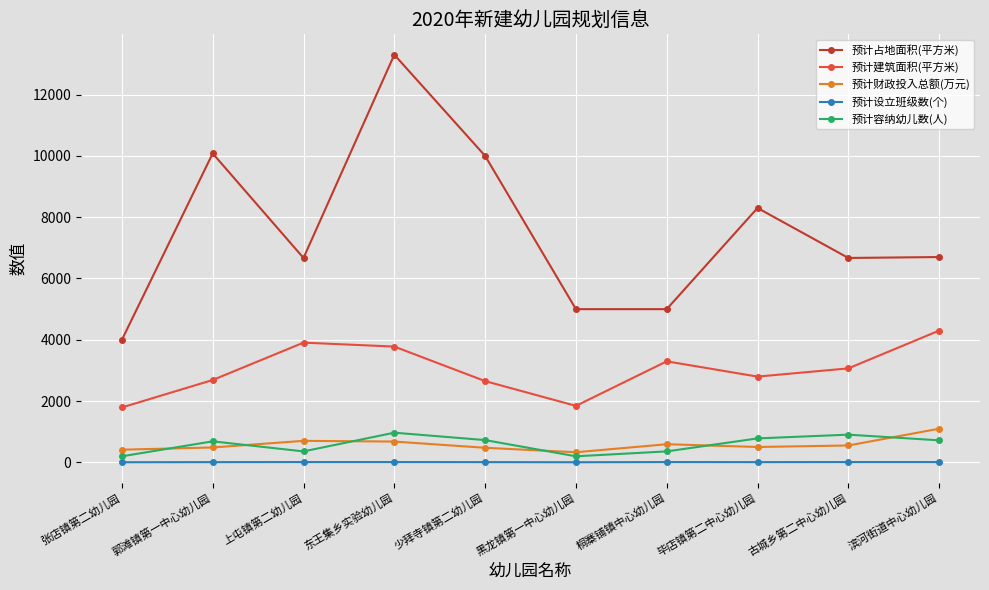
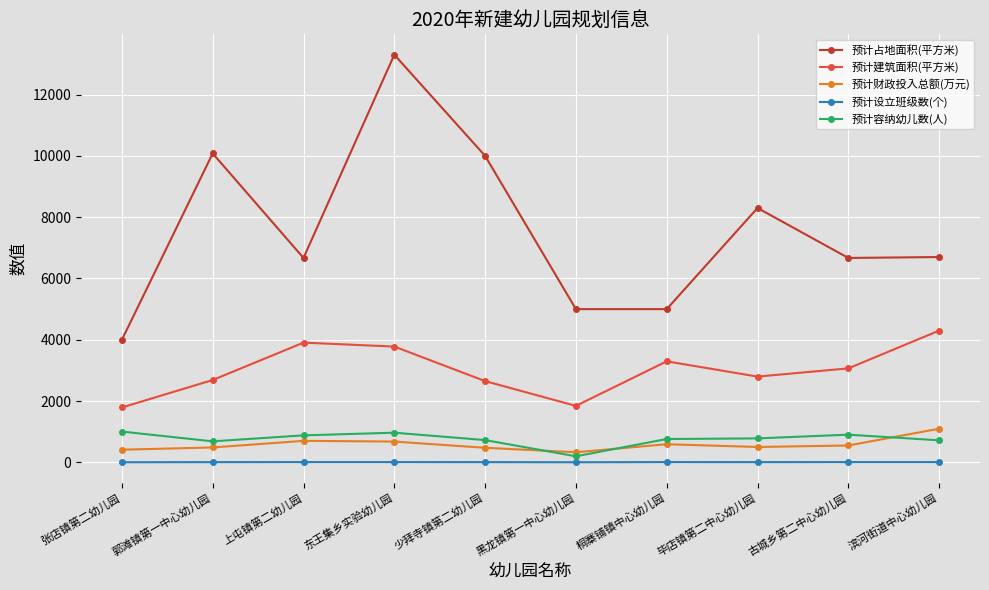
预计容纳幼儿数(人), 张店镇第二幼儿园: 200 -> 1000
预计容纳幼儿数(人), 上屯镇第二幼儿园: 400 -> 900
预计容纳幼儿数(人), 桐寨铺镇中心幼儿园: 400 -> 800
